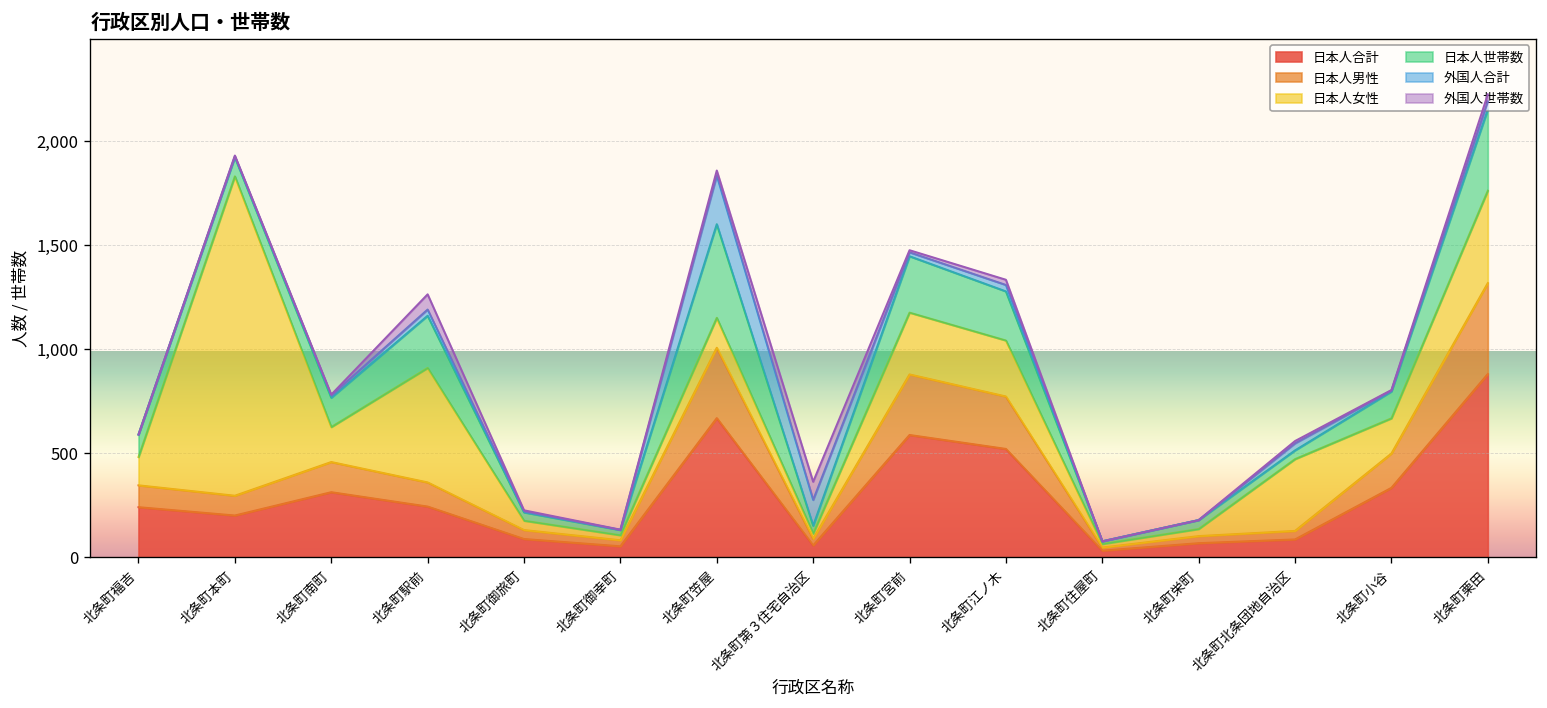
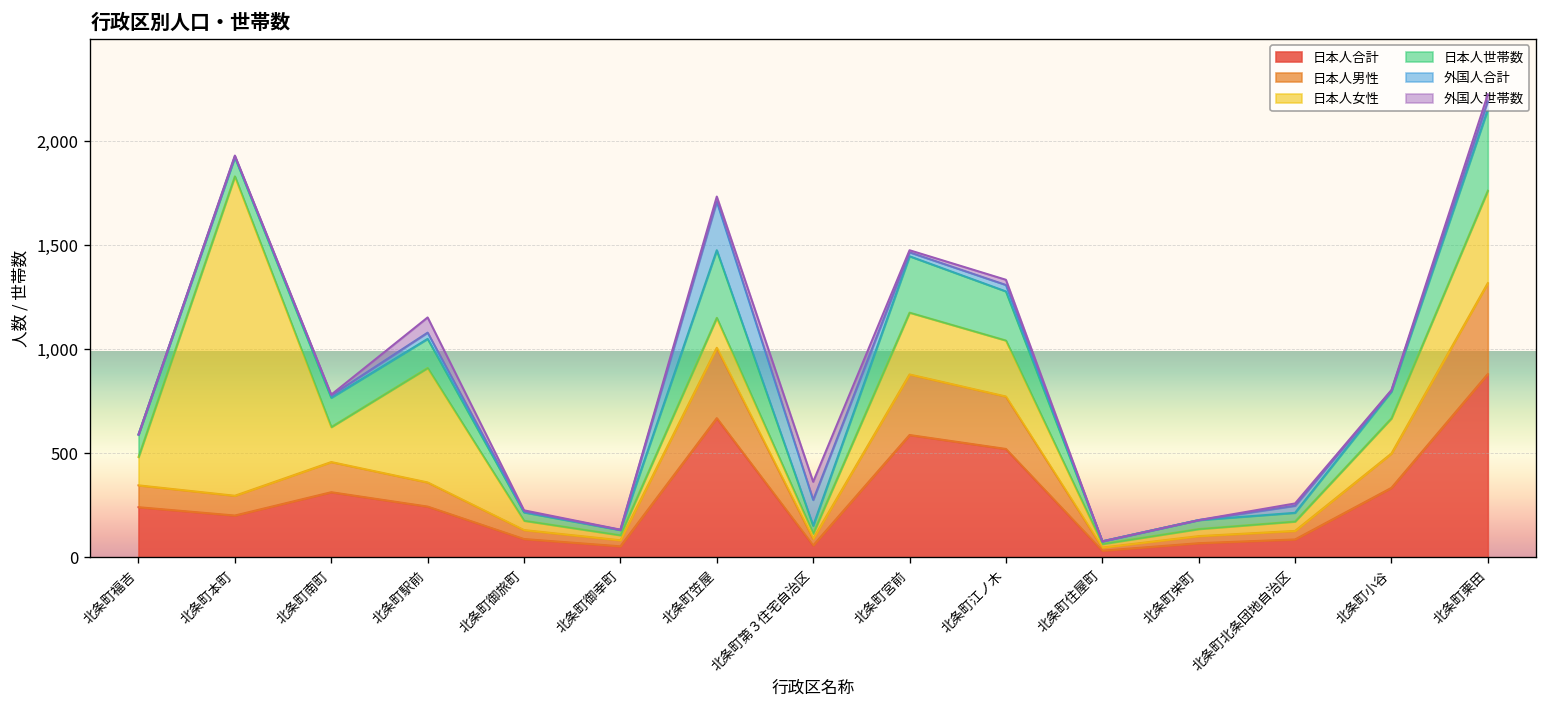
日本人世帯数, 北条町駅前: 250 -> 140
日本人世帯数, 北条町笠屋: 450 -> 330
日本人女性, 北条町北条団地自治区: 350 -> 50
